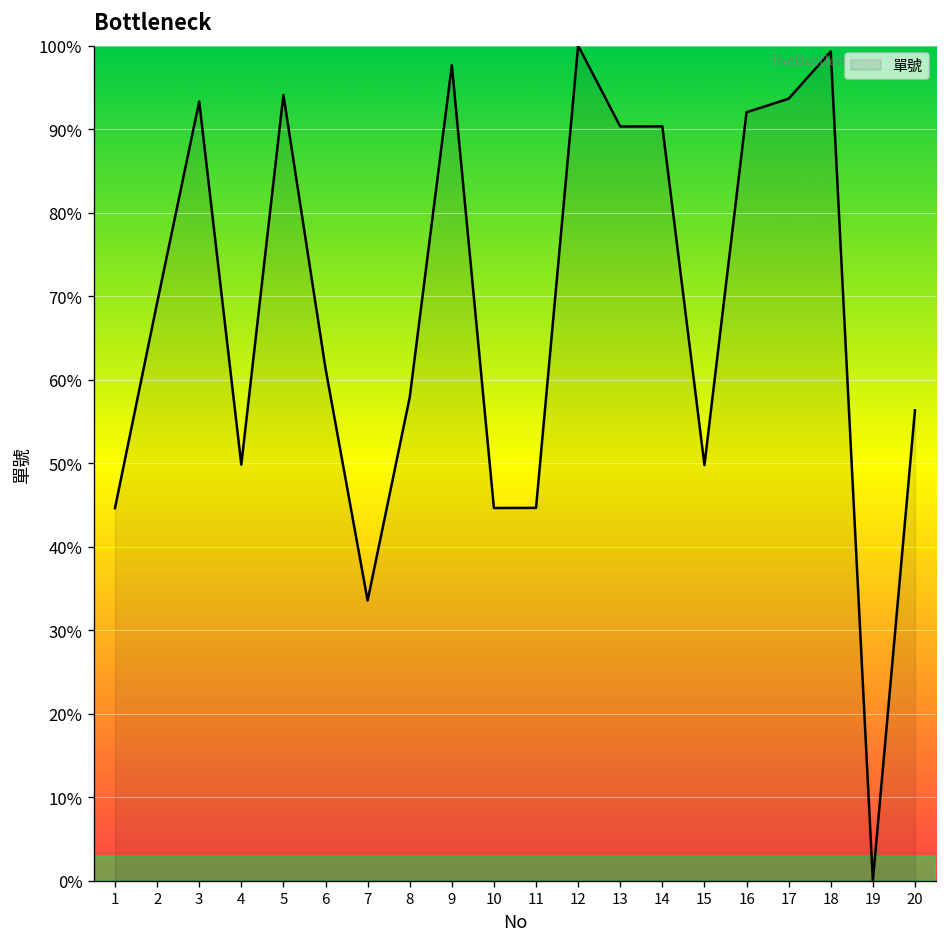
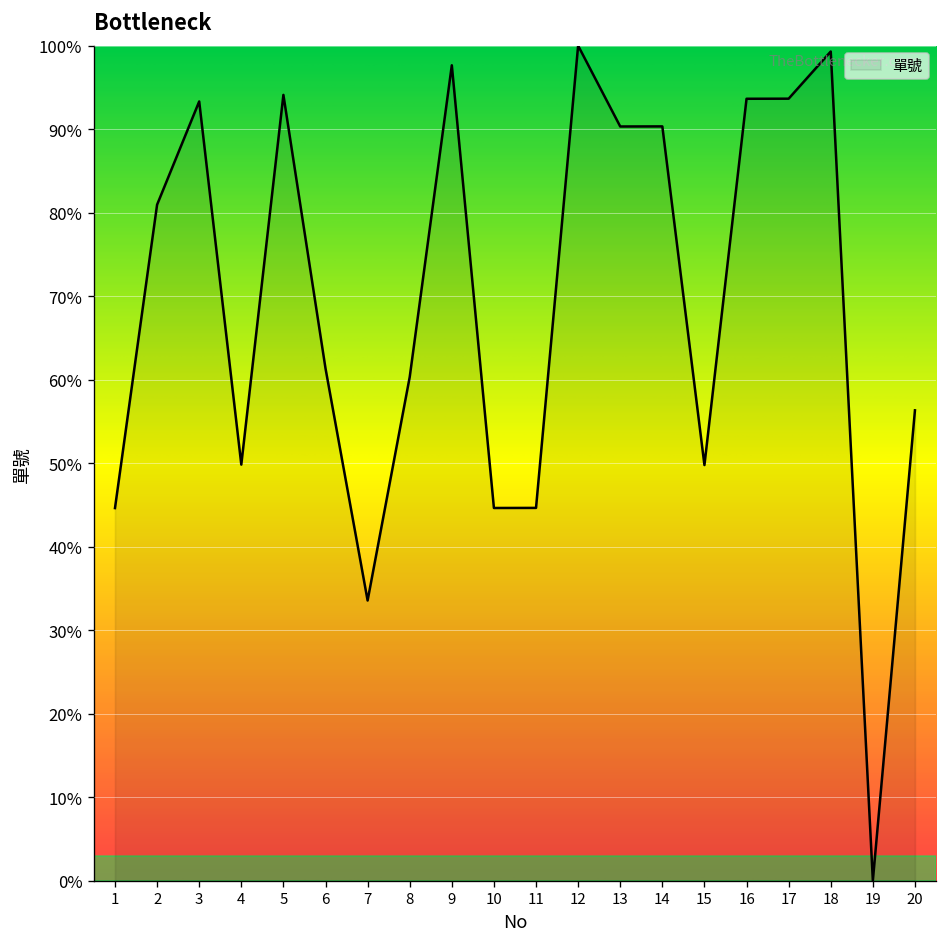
2: 69% -> 81%
8: 58% -> 60%
16: 92% -> 94%
